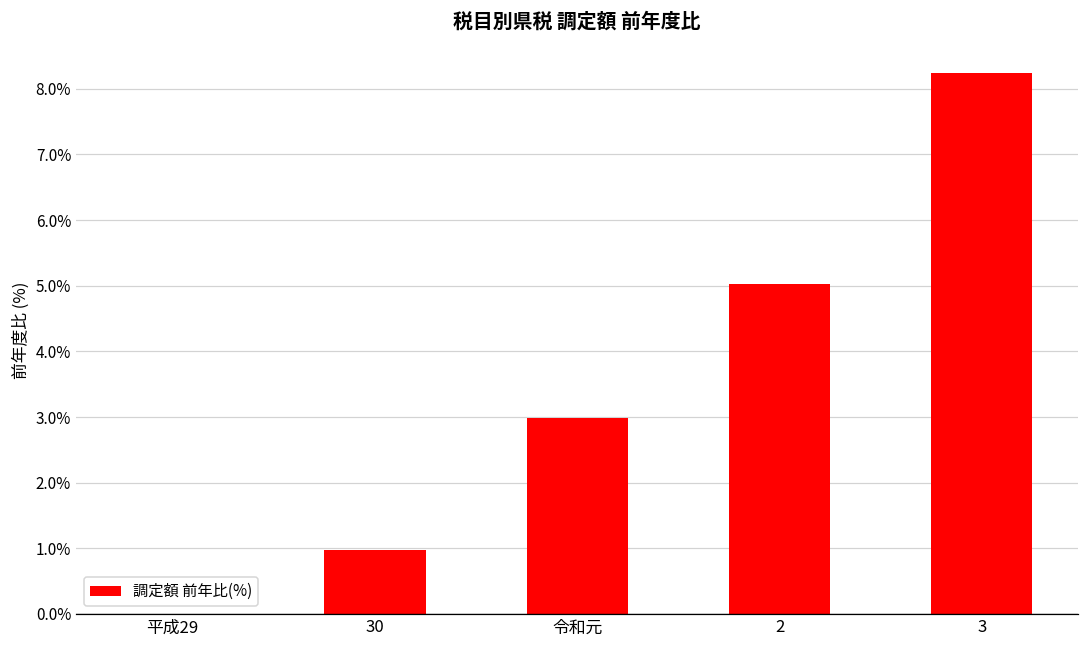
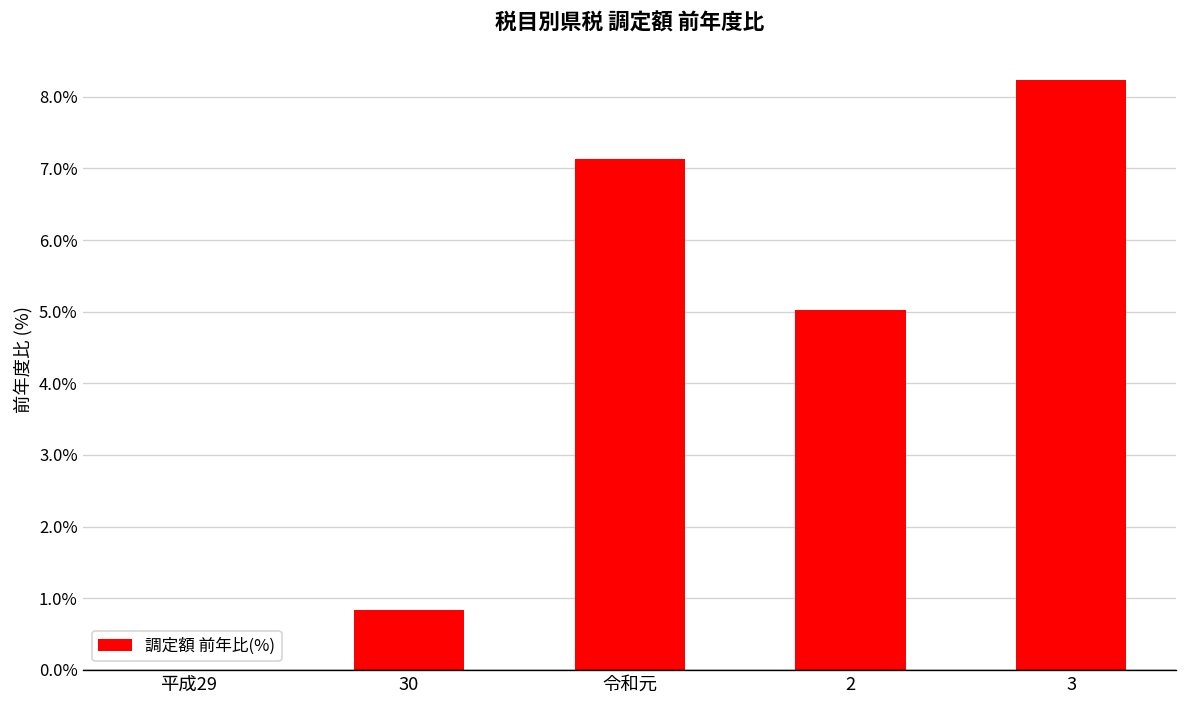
30: 1.0% -> 0.8%
令和元: 3.0% -> 7.1%
